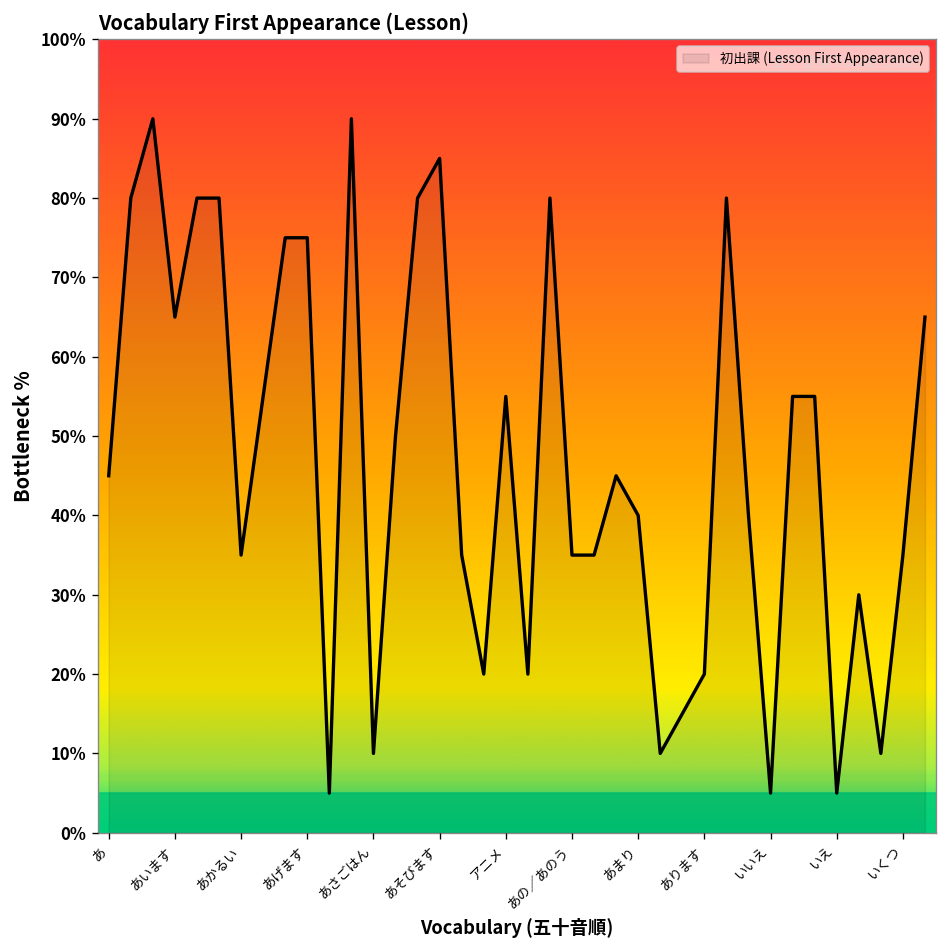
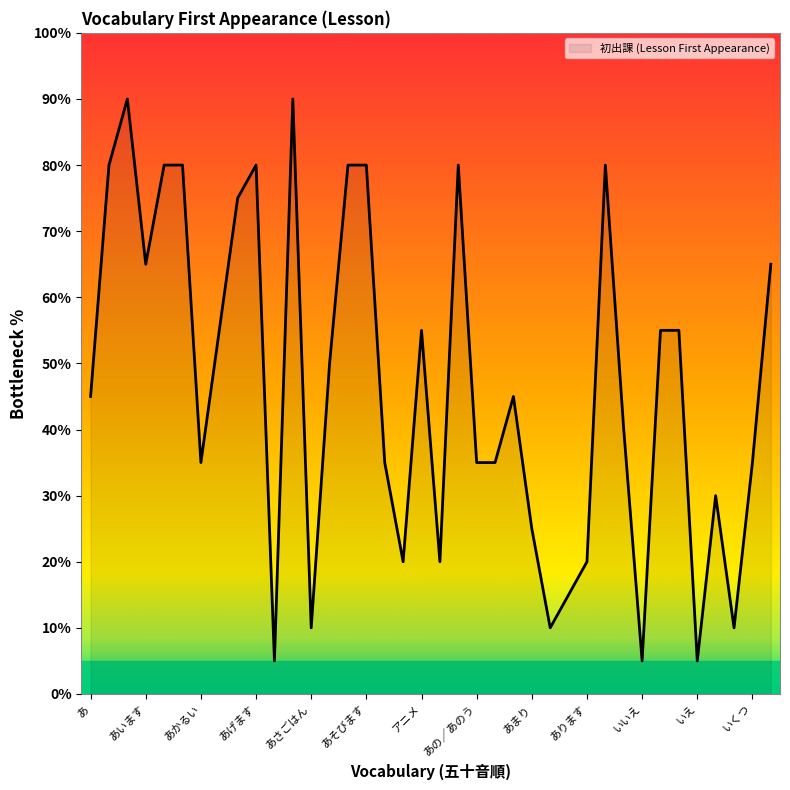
あげます: 75% -> 80%
あそびます: 85% -> 80%
あまり: 40% -> 25%
